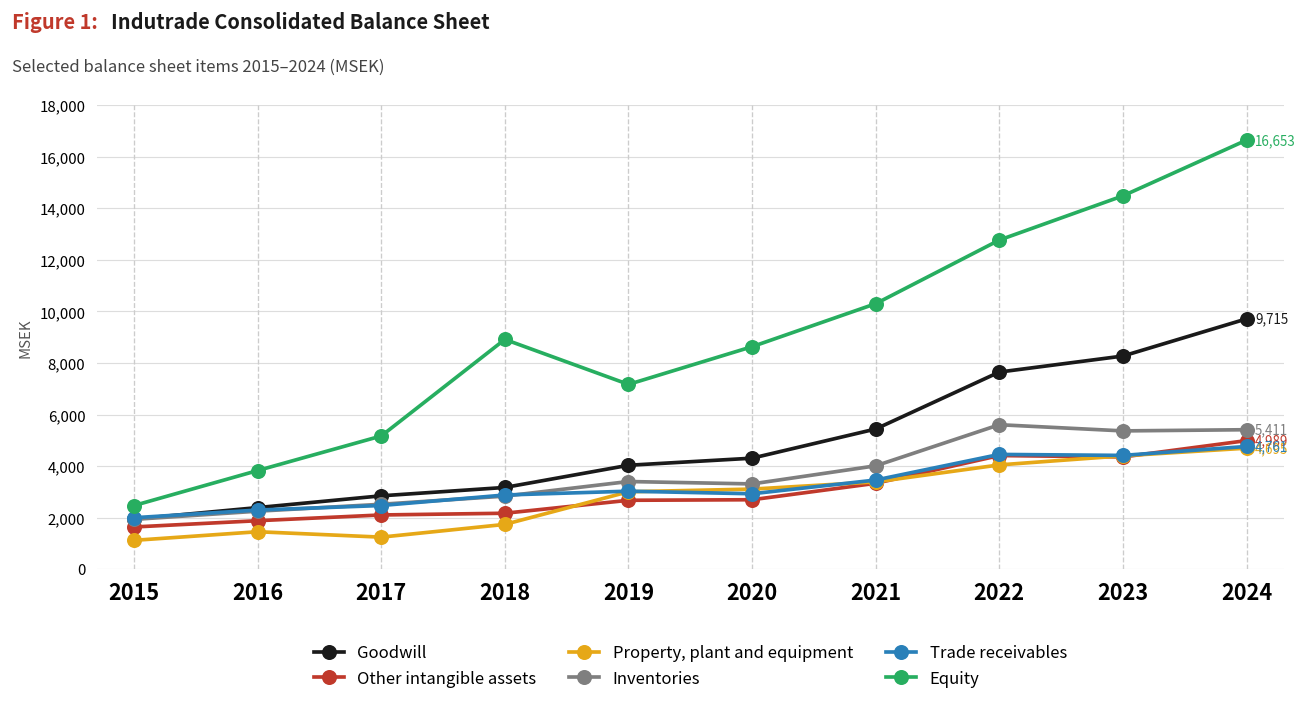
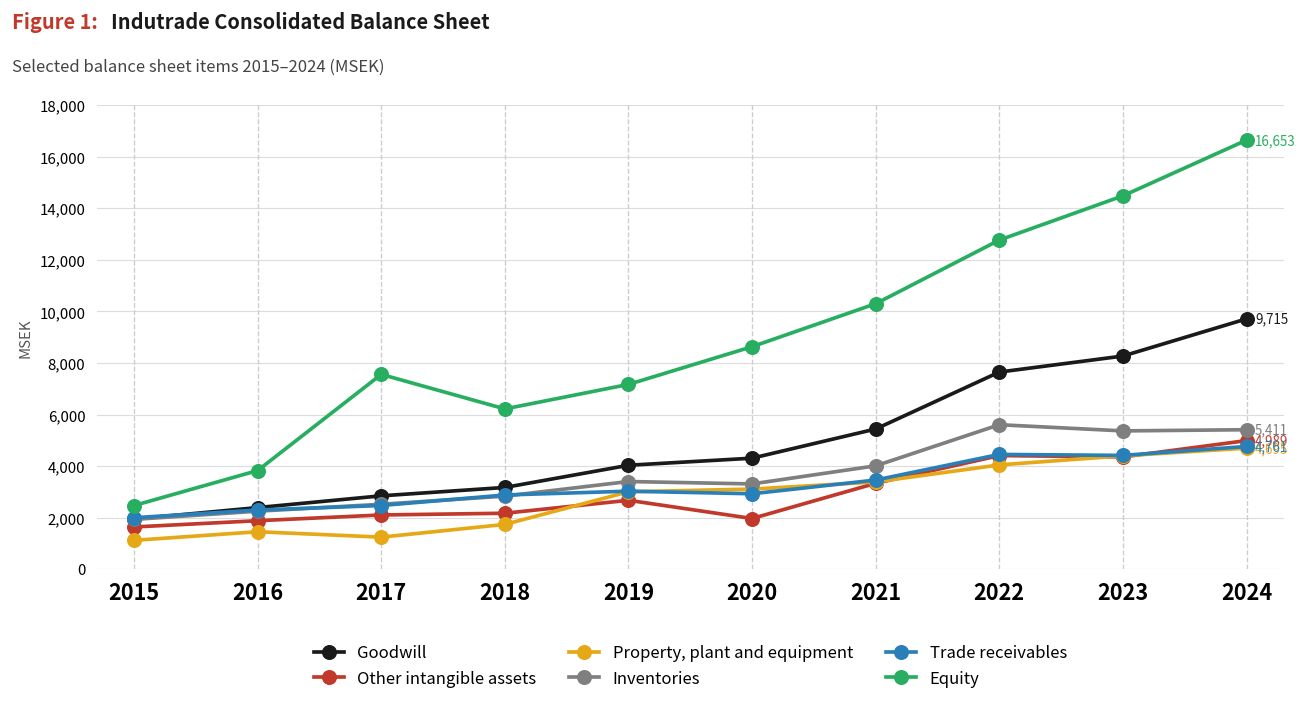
Equity, 2017: 5,200 -> 7,600
Equity, 2018: 8,900 -> 6,200
Other intangible assets, 2020: 2,700 -> 2,000
